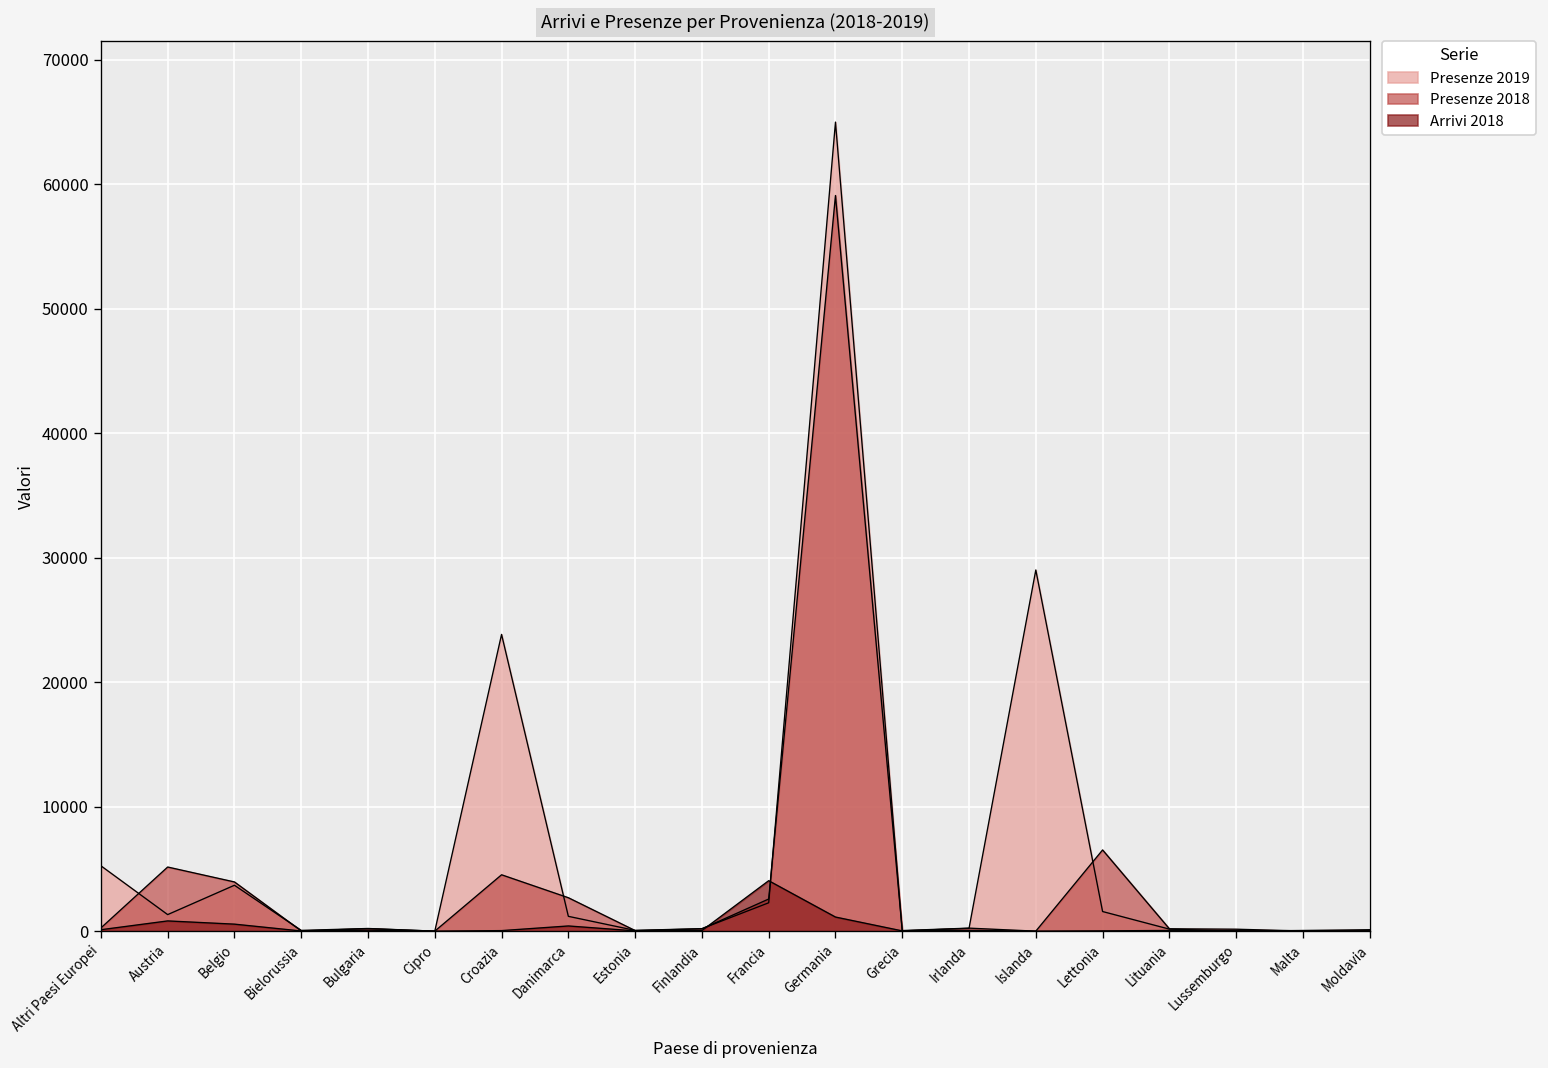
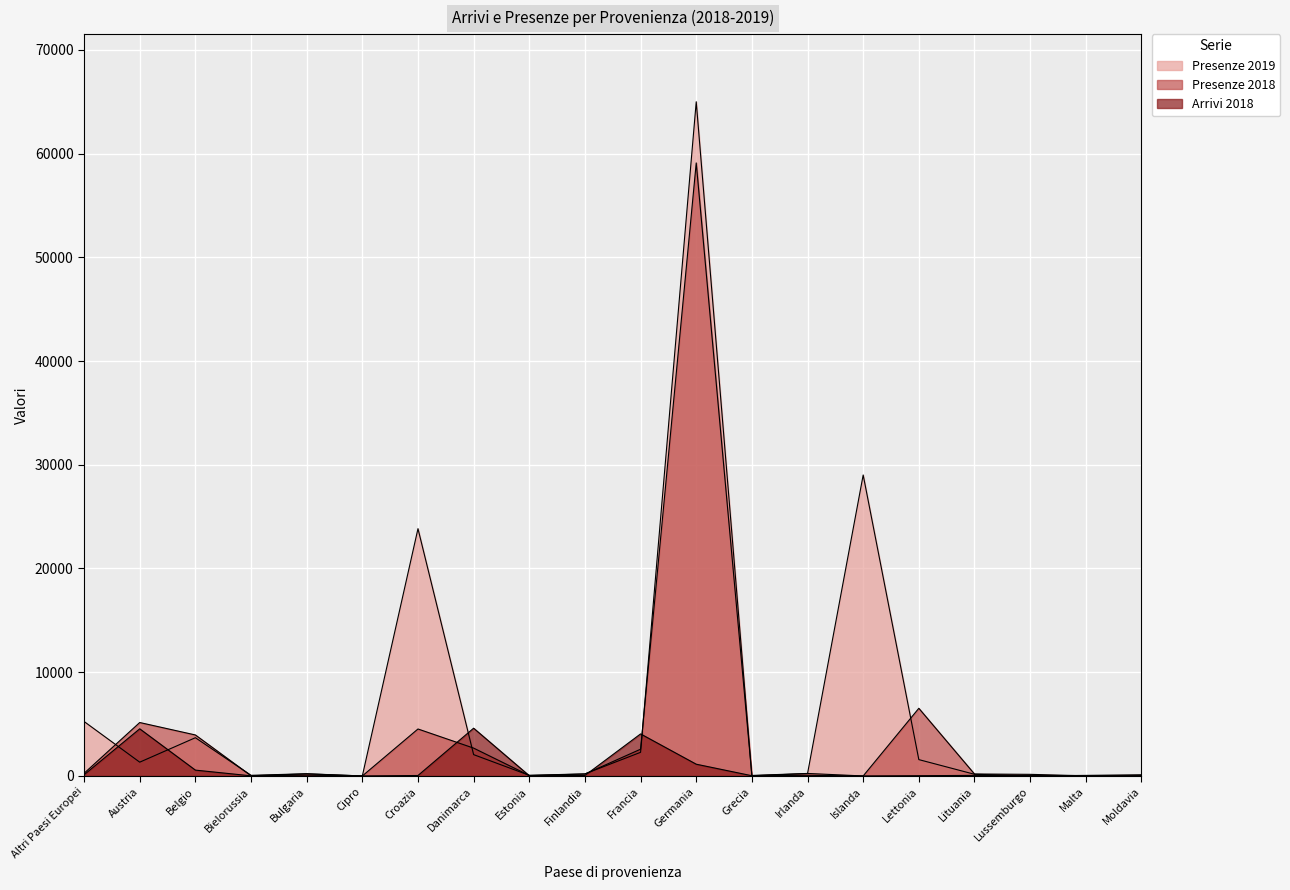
Arrivi 2018, Austria: 800 -> 4500
Presenze 2019, Danimarca: 1200 -> 2100
Arrivi 2018, Danimarca: 400 -> 4600
